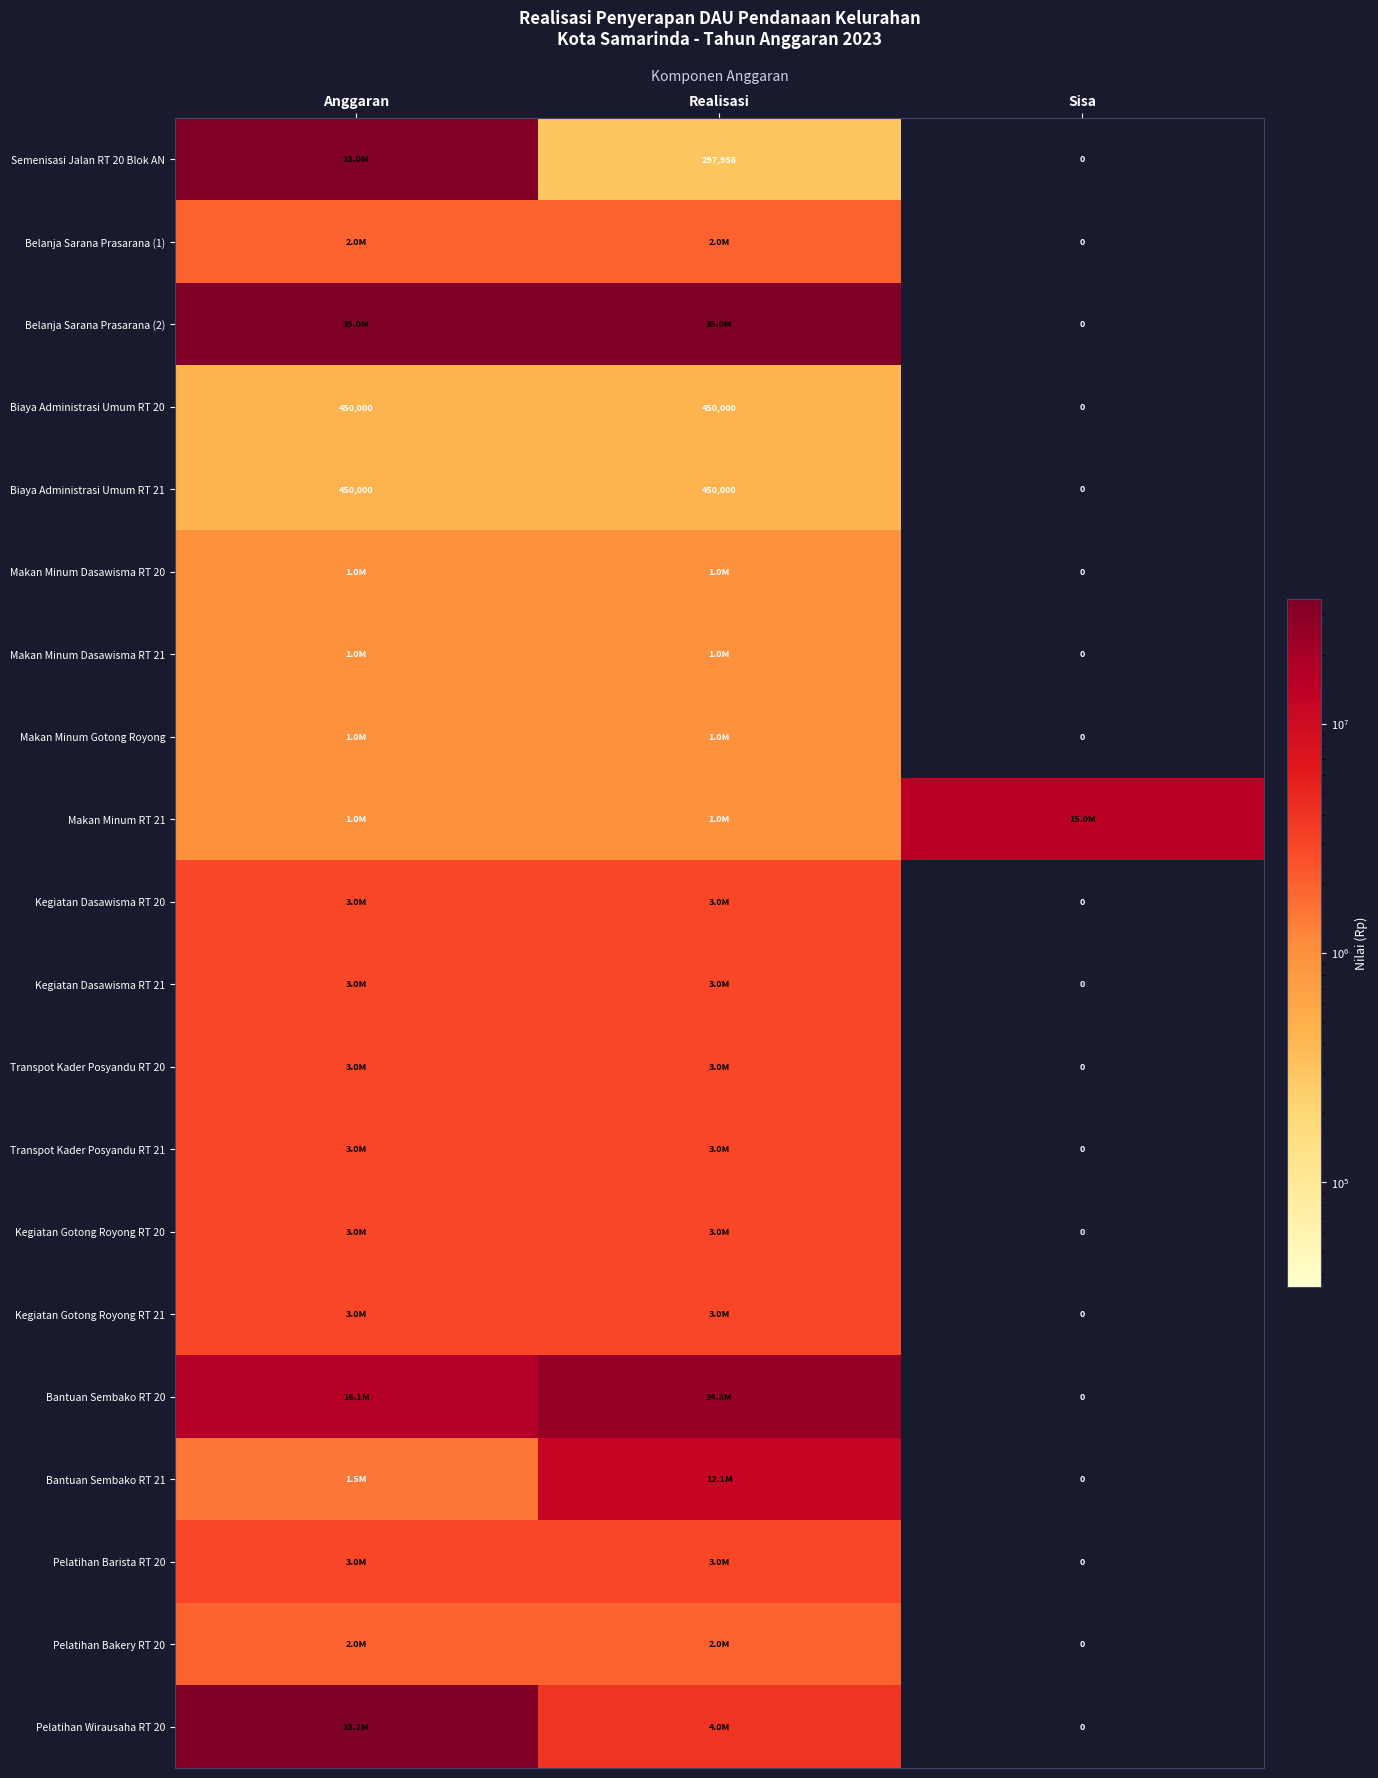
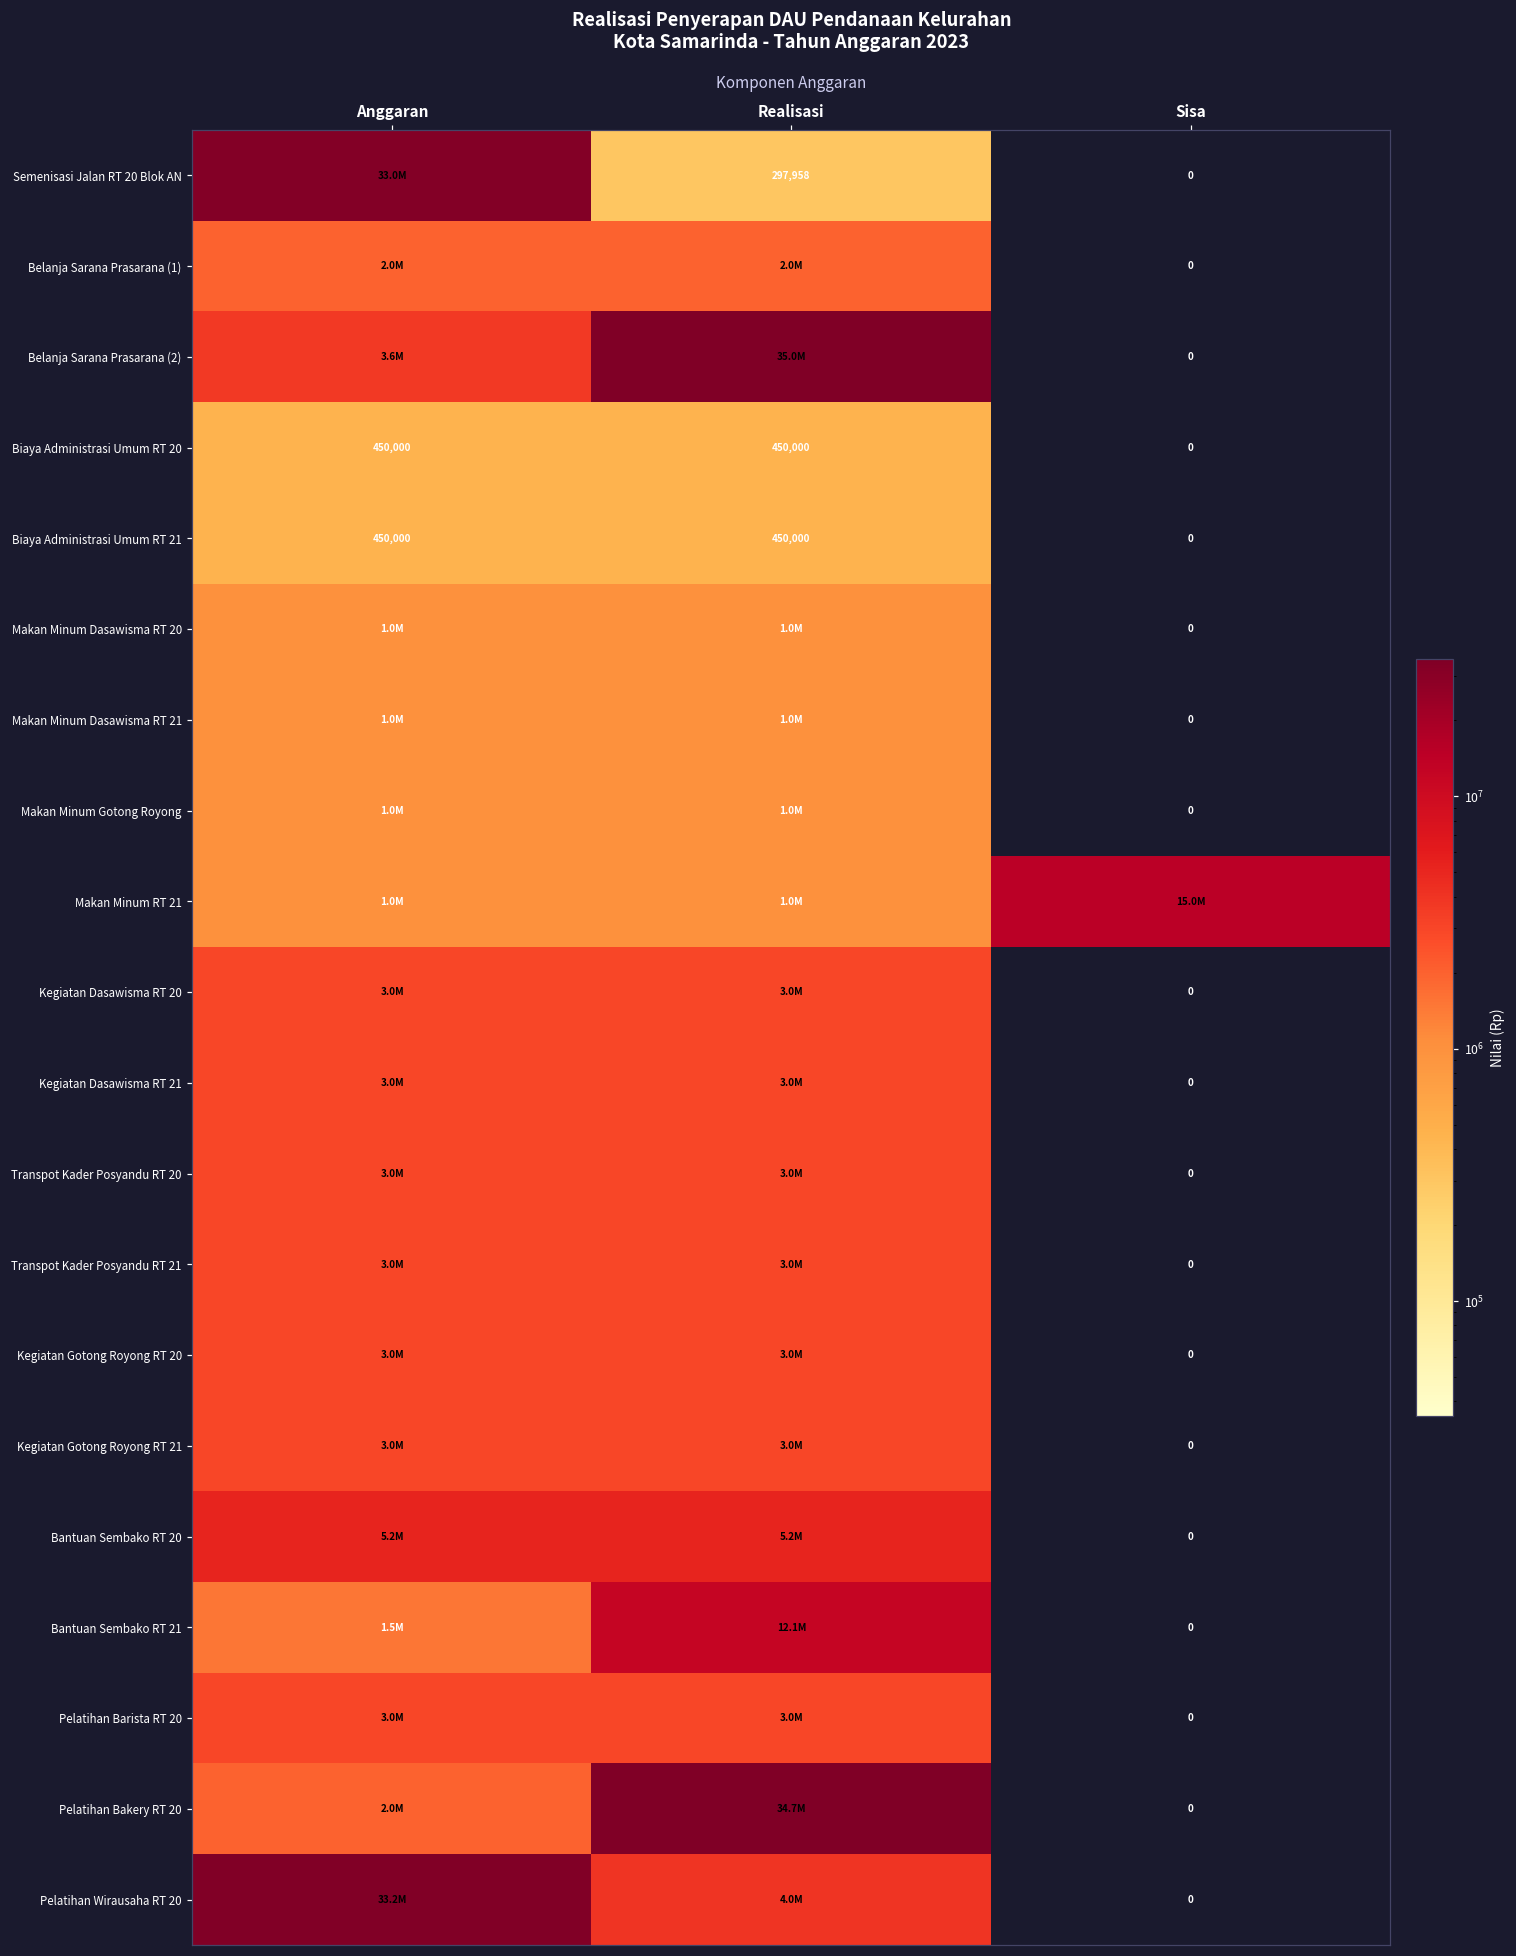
Belanja Sarana Prasarana (2), Anggaran: 35.0M -> 3.6M
Bantuan Sembako RT 20, Anggaran: 16.1M -> 5.2M
Bantuan Sembako RT 20, Realisasi: 24.8M -> 5.2M
Pelatihan Bakery RT 20, Realisasi: 2.0M -> 34.7M
